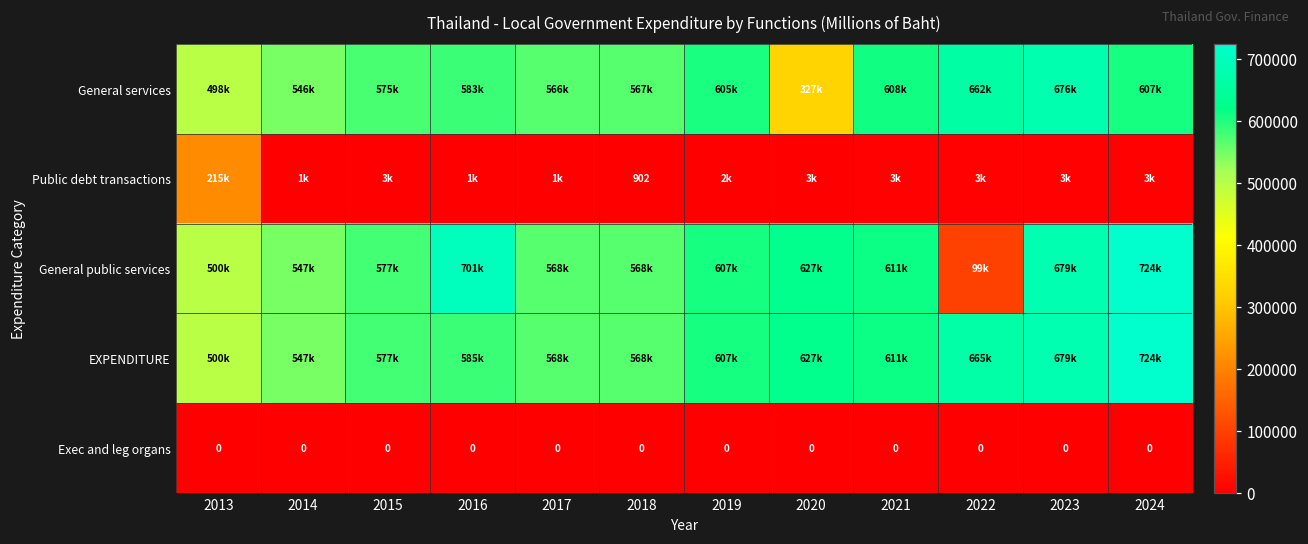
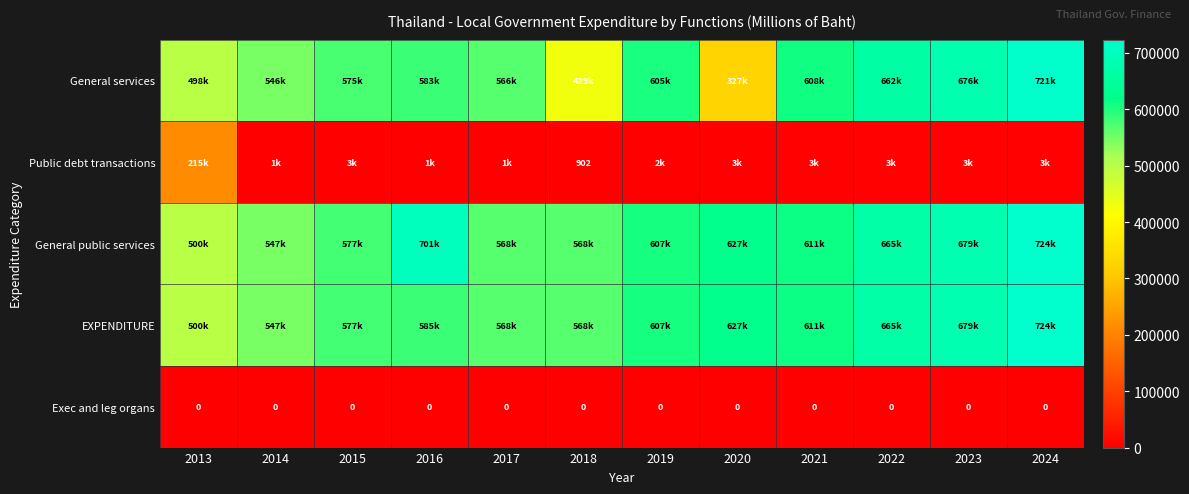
General services, 2018: 567k -> 429k
General services, 2024: 607k -> 721k
General public services, 2022: 99k -> 665k
